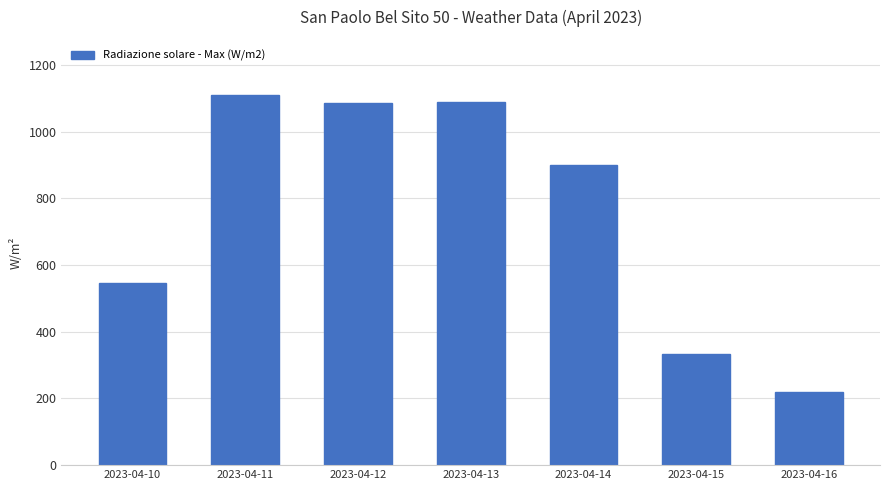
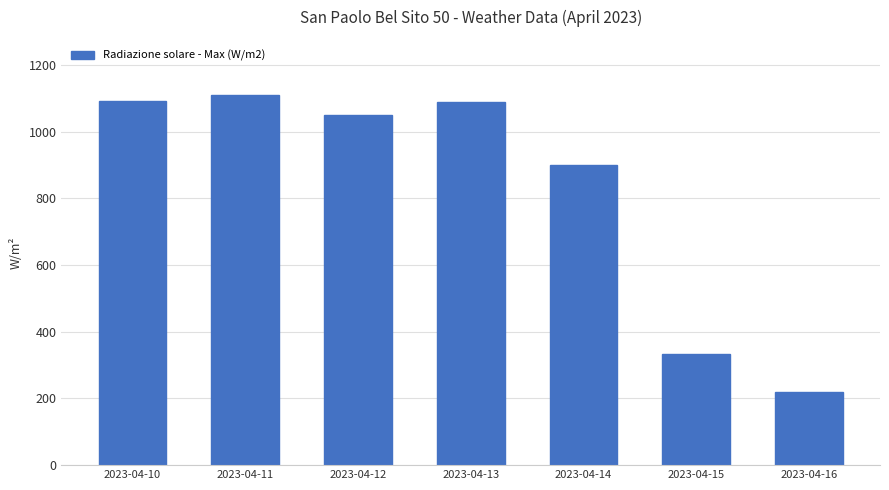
2023-04-10: 550 -> 1090
2023-04-12: 1090 -> 1050
